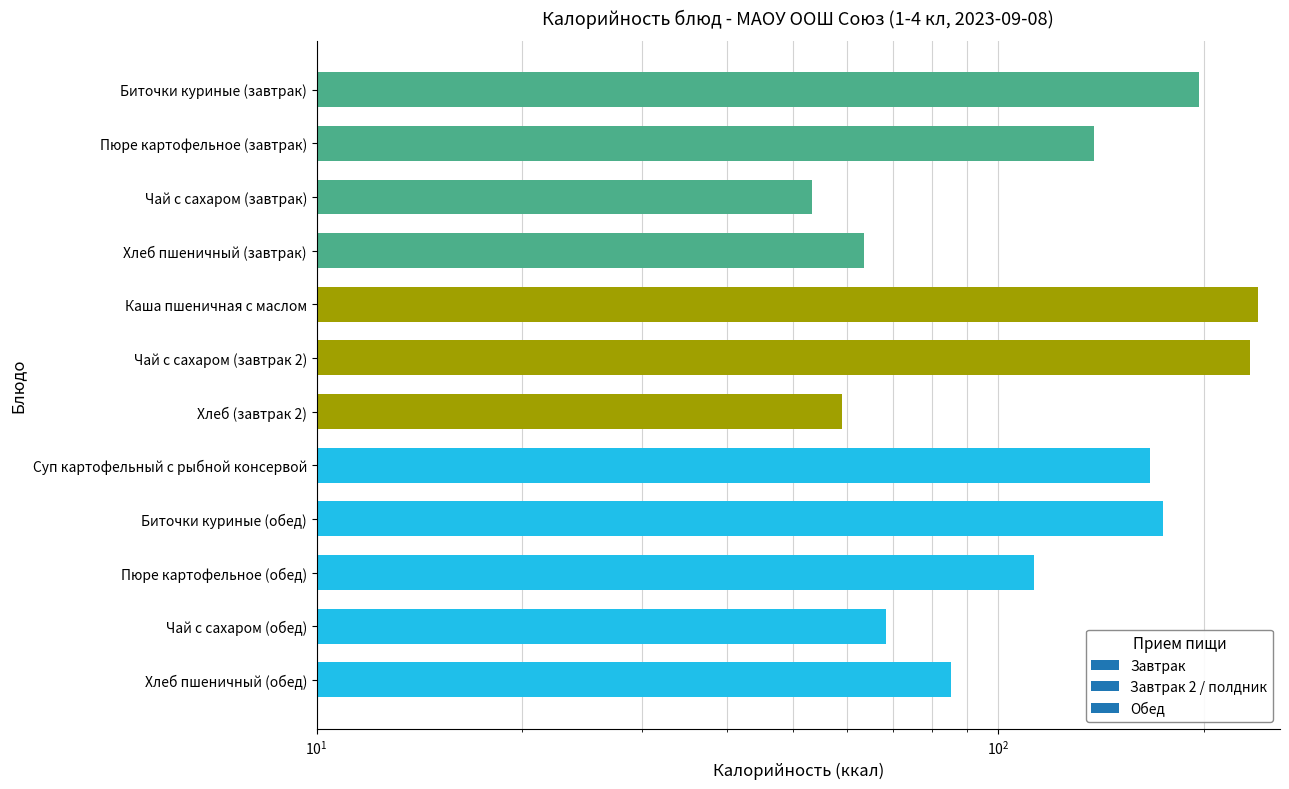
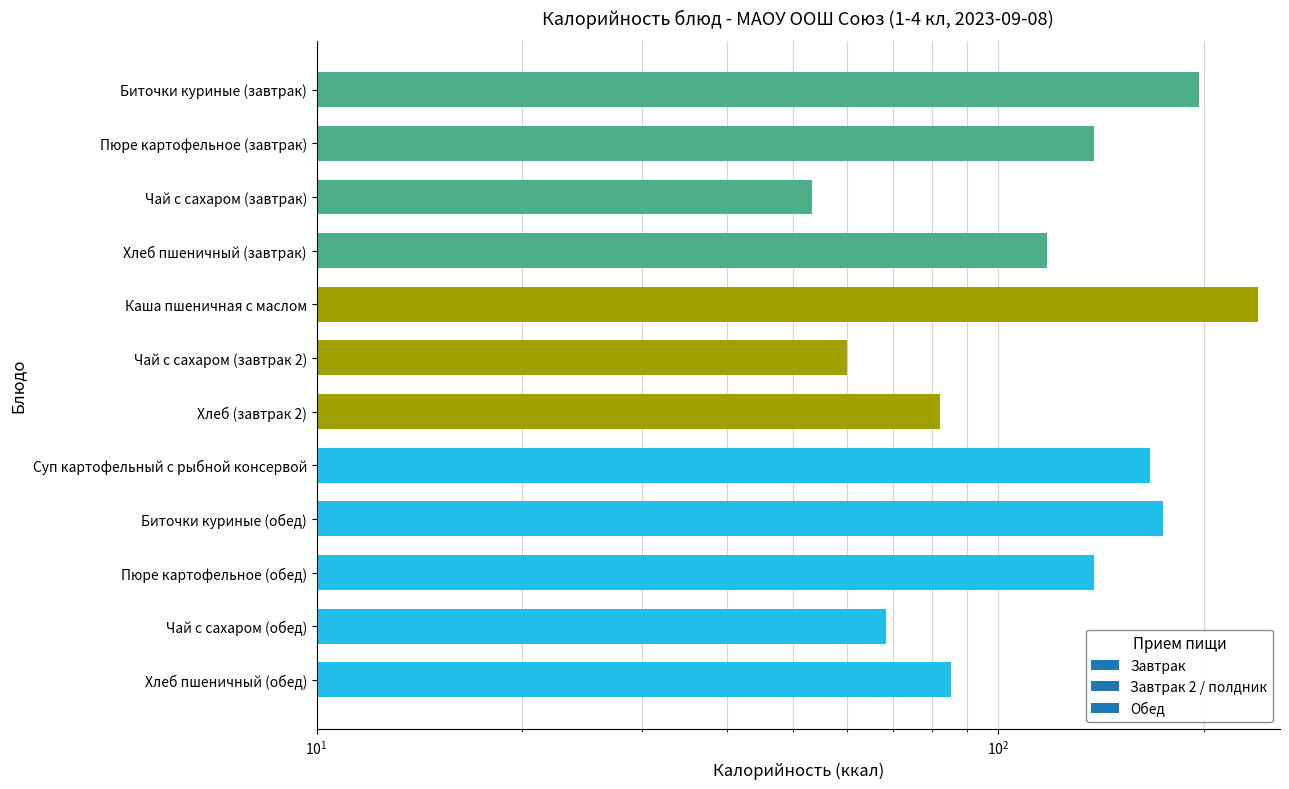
Хлеб пшеничный (завтрак): 64 -> 118
Чай с сахаром (завтрак 2): 234 -> 60
Хлеб (завтрак 2): 59 -> 82
Пюре картофельное (обед): 113 -> 138
